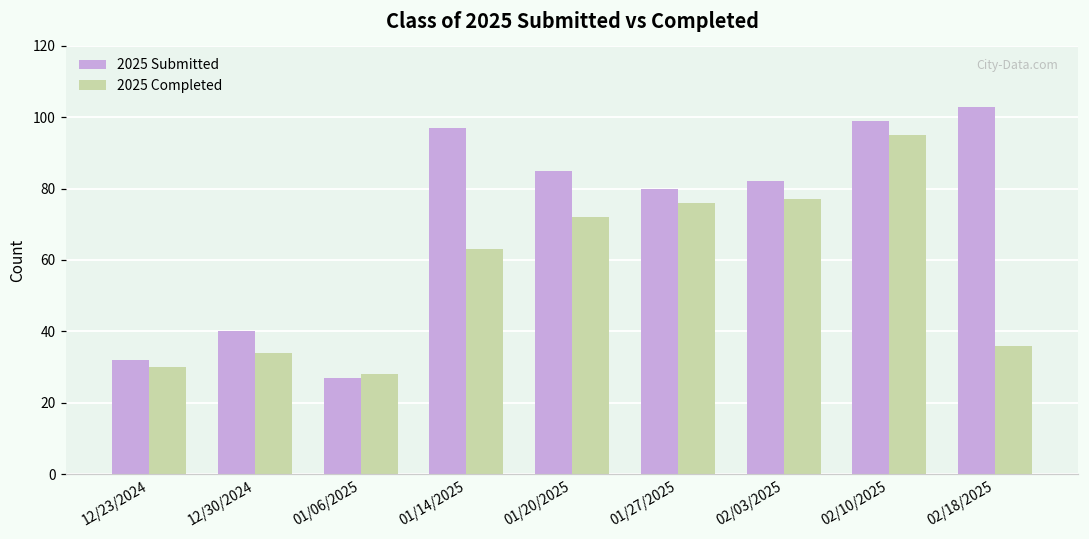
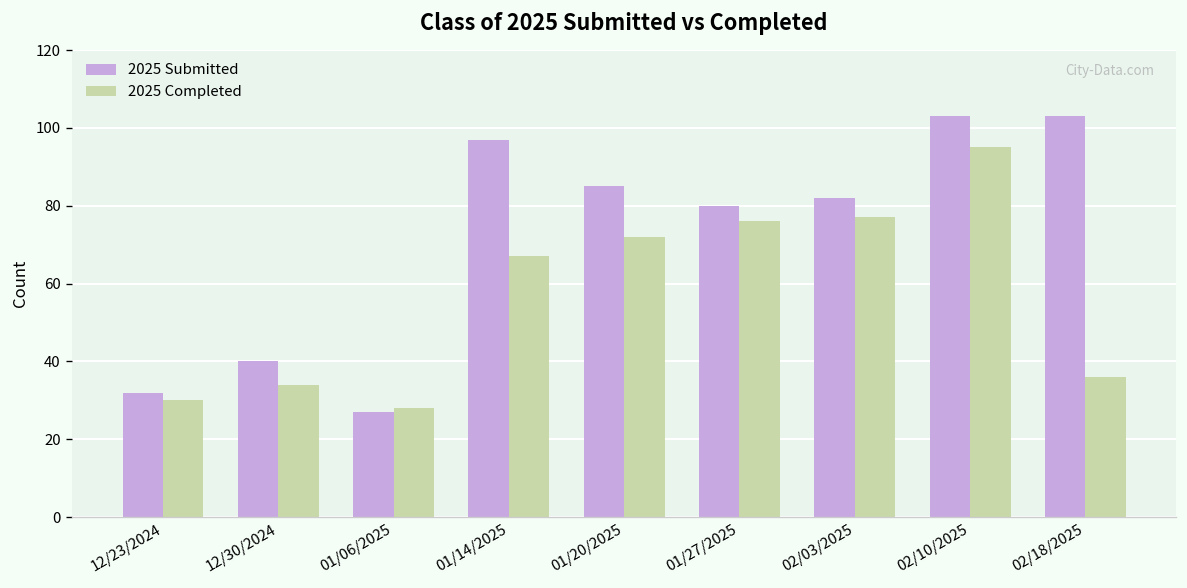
2025 Completed, 01/14/2025: 63 -> 67
2025 Submitted, 02/10/2025: 99 -> 103
